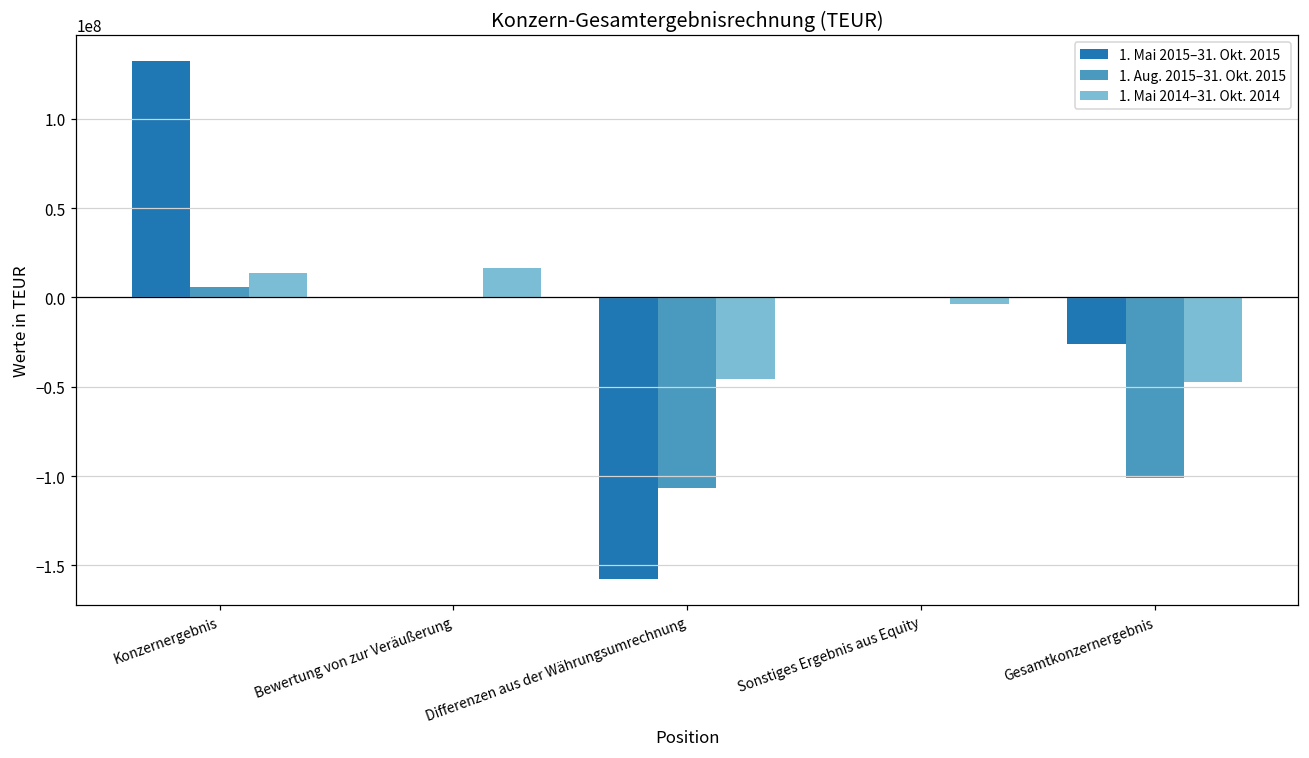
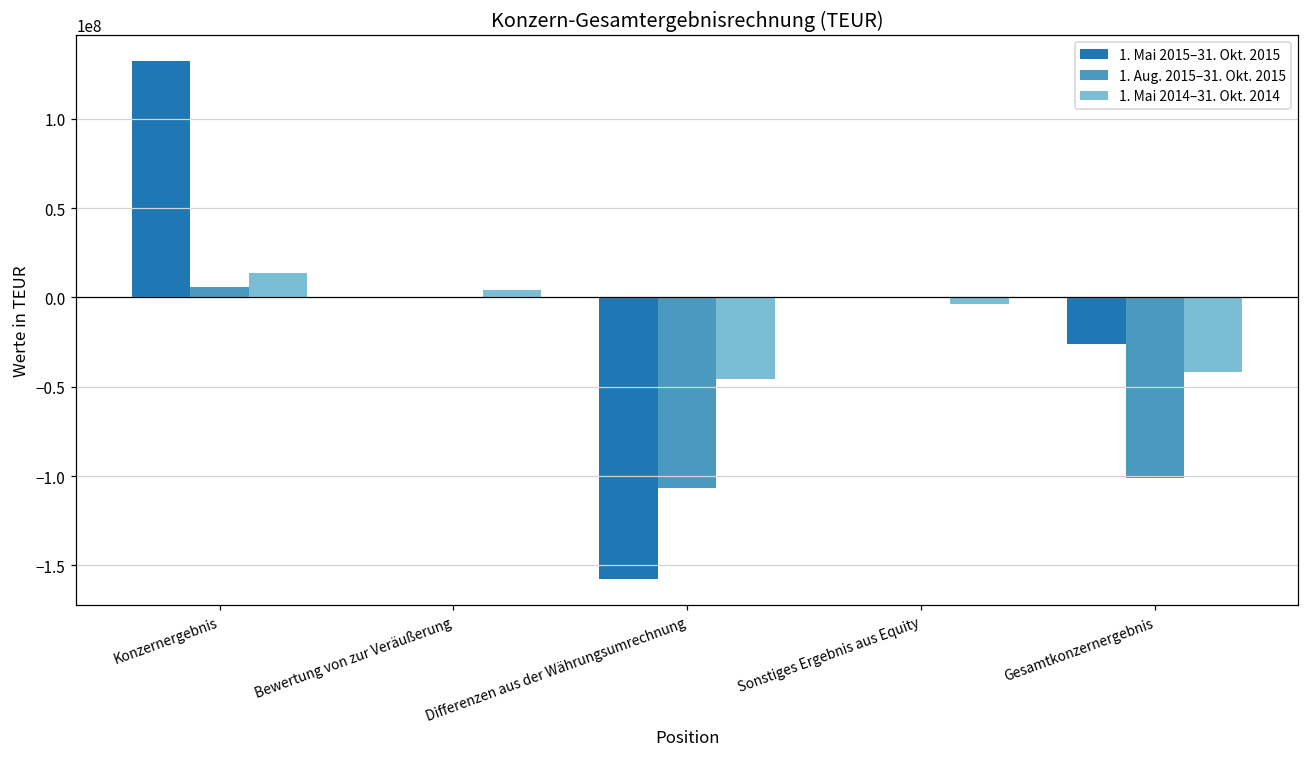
1. Mai 2014–31. Okt. 2014, Bewertung von zur Veräußerung: 16000000 -> 4000000
1. Mai 2014–31. Okt. 2014, Gesamtkonzernergebnis: -47000000 -> -42000000
